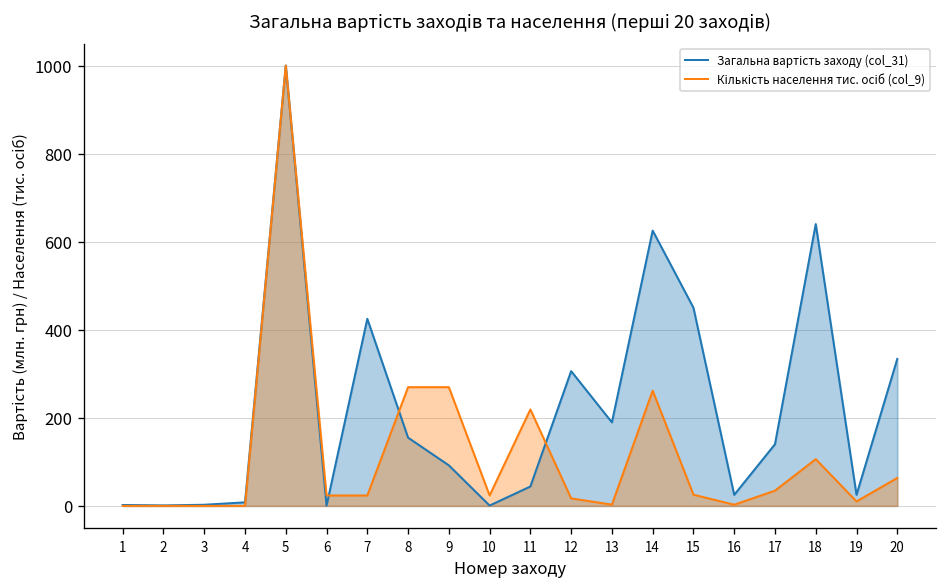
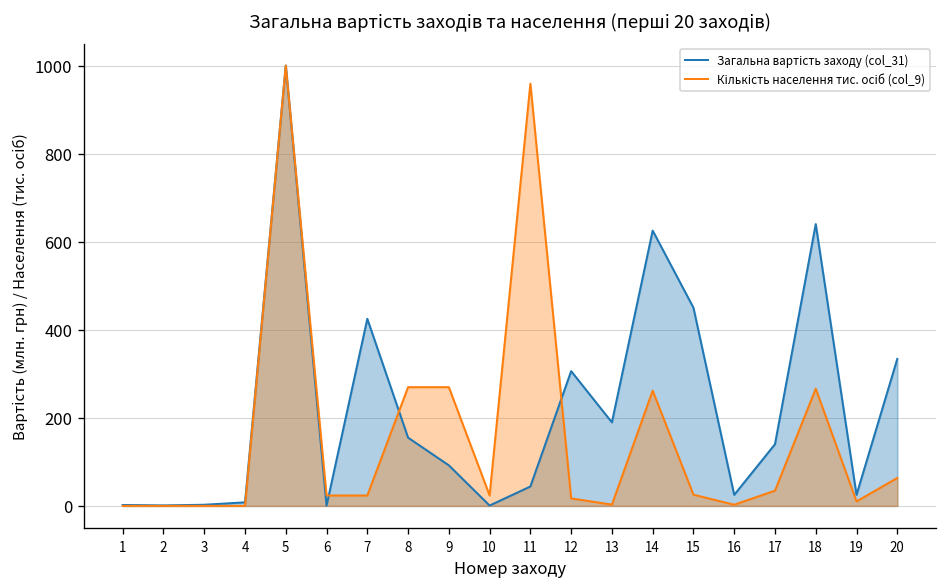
Кількість населення тис. осіб (col_9), 11: 220 -> 960
Кількість населення тис. осіб (col_9), 18: 110 -> 270
